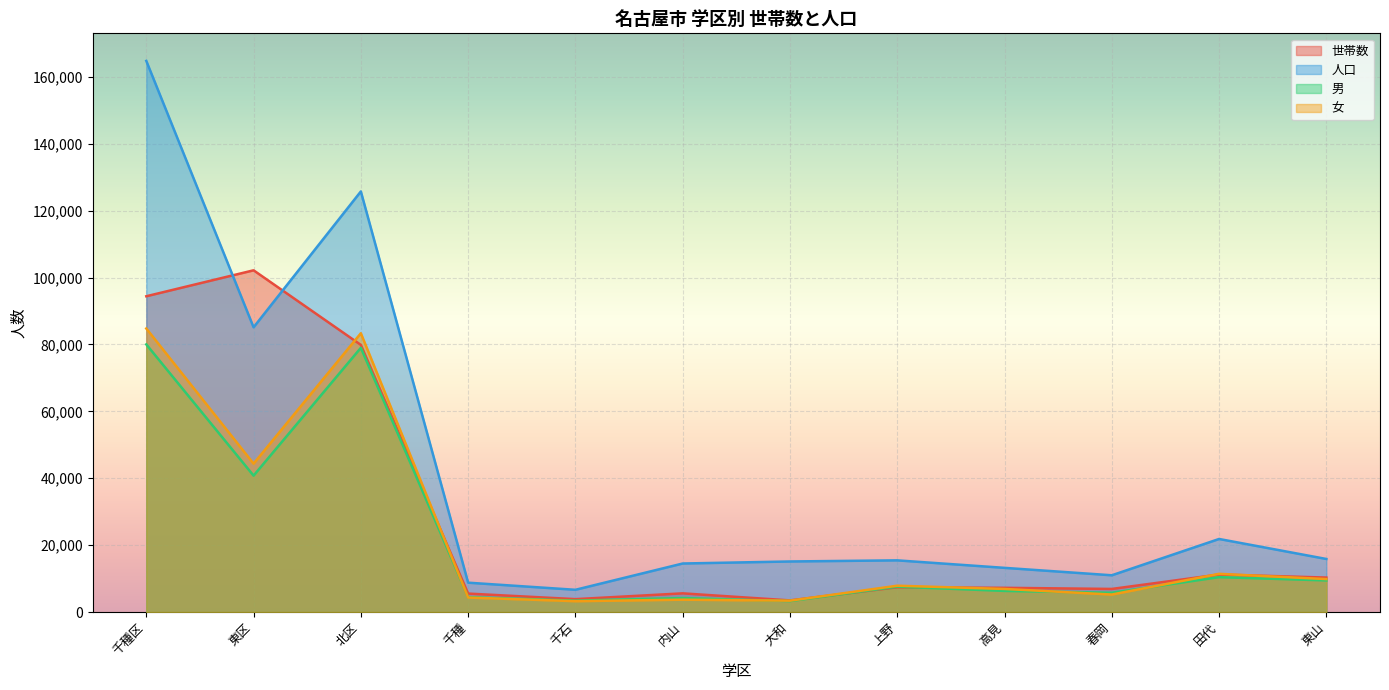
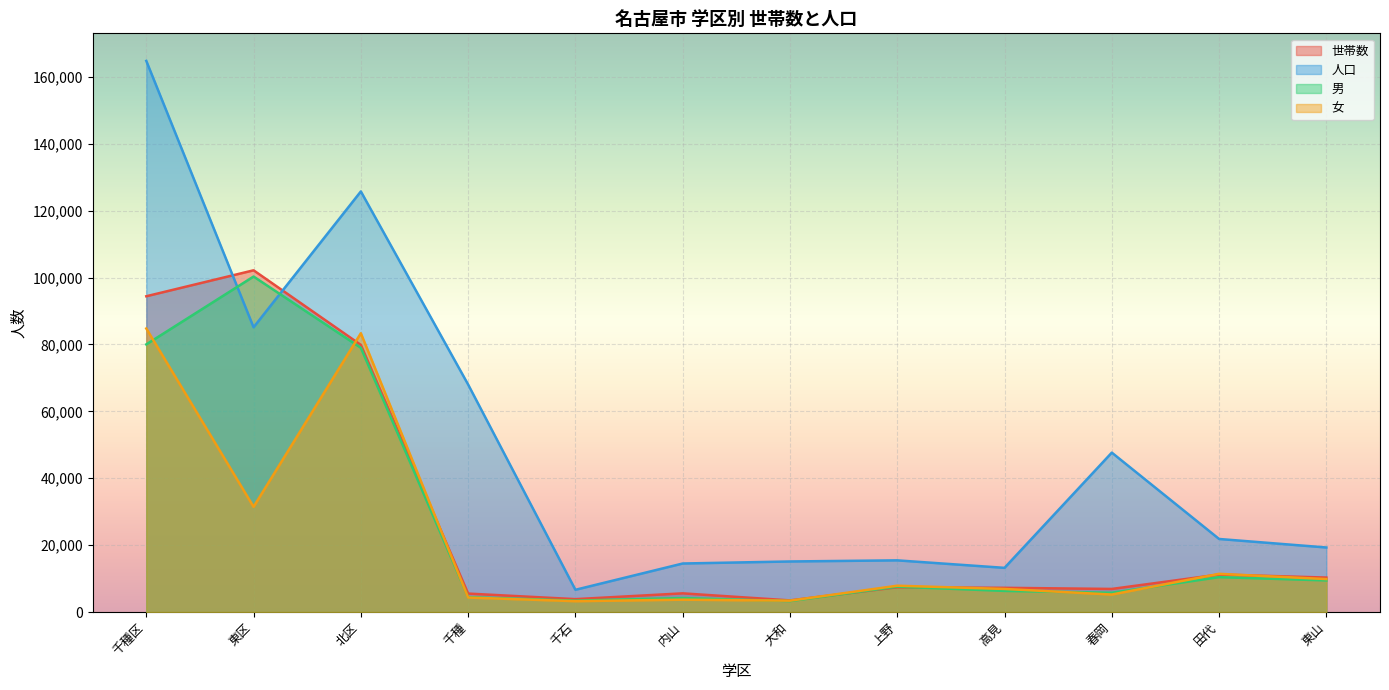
男, 東区: 41,000 -> 100,000
女, 東区: 44,000 -> 31,000
人口, 千種: 9,000 -> 68,000
人口, 春岡: 11,000 -> 48,000
人口, 東山: 16,000 -> 19,000
